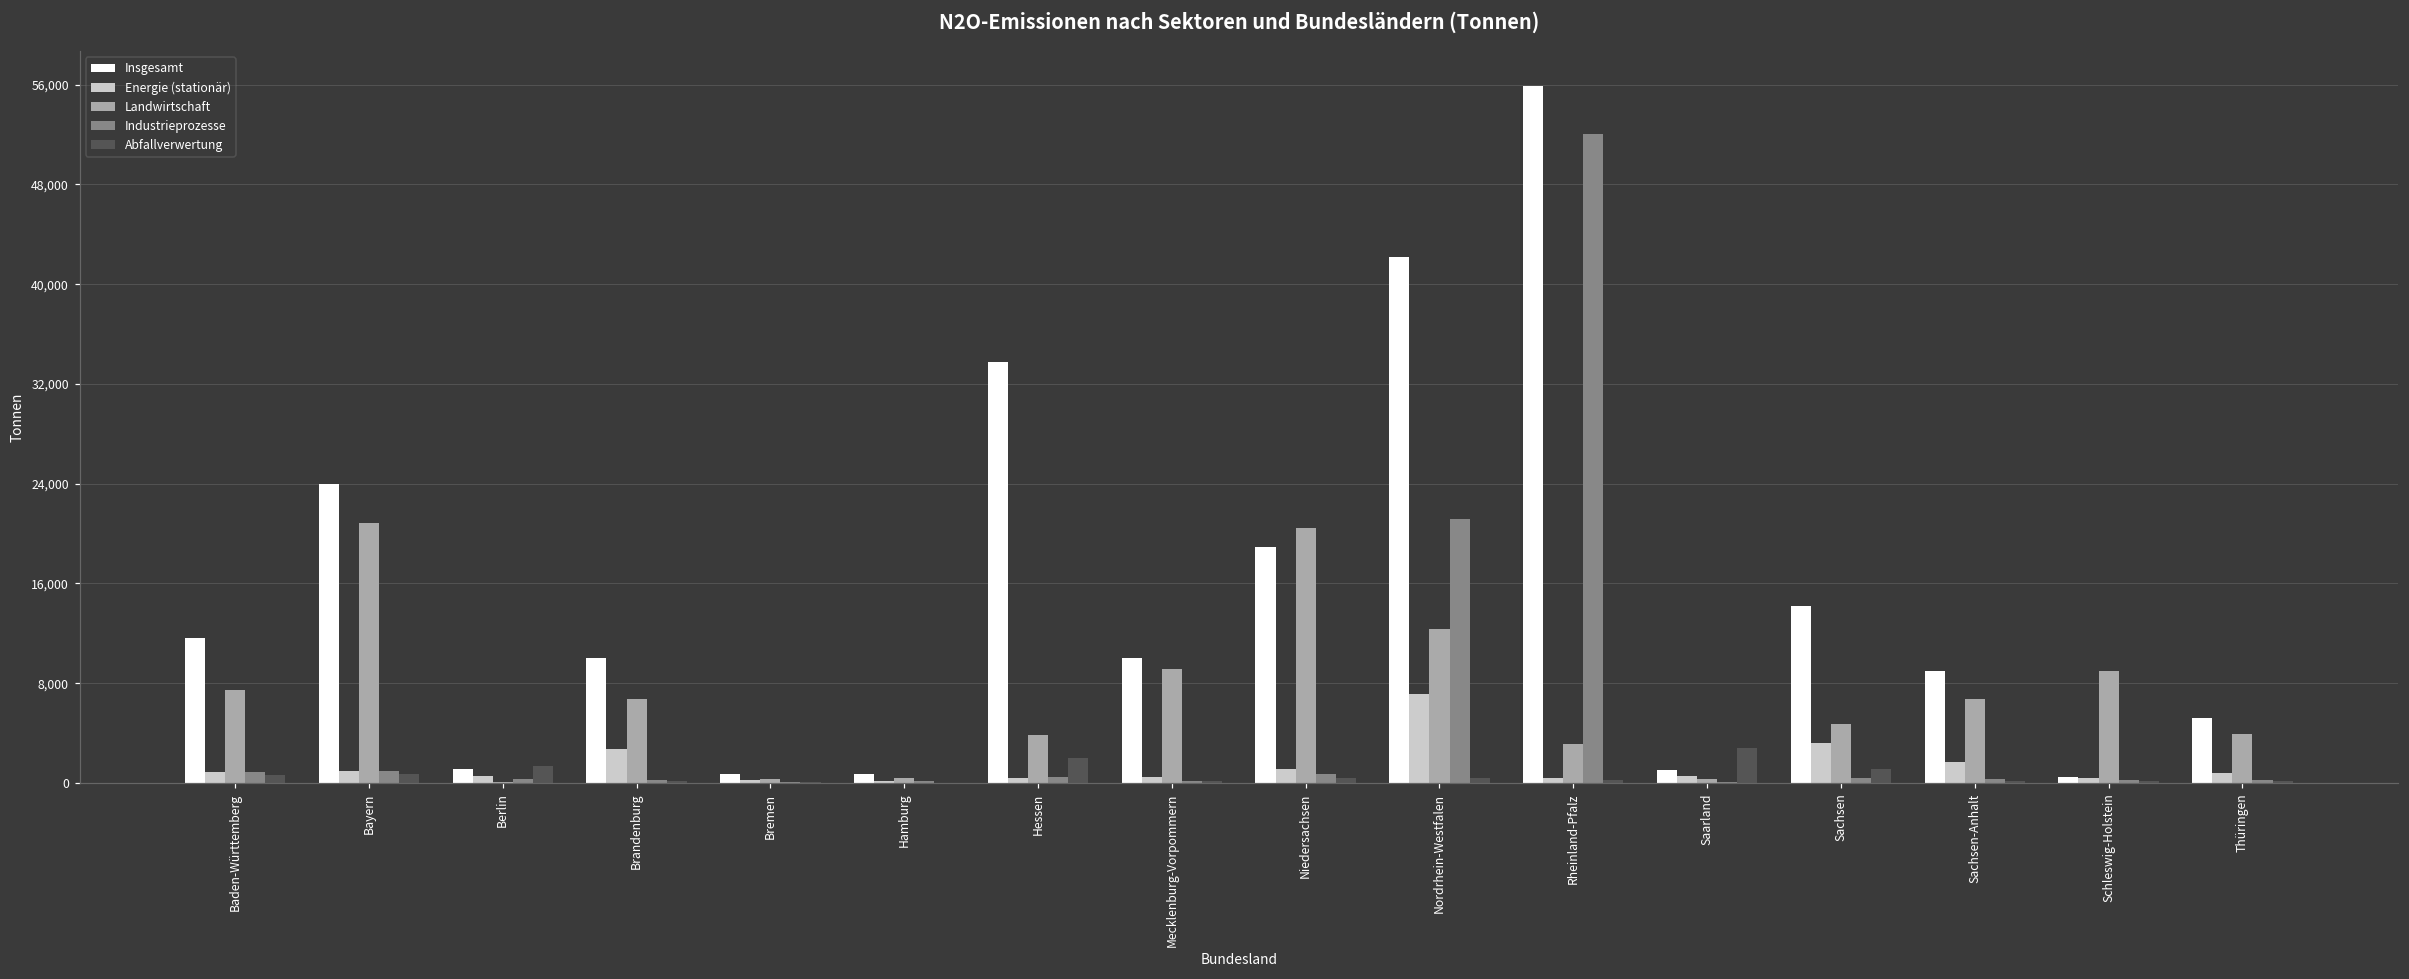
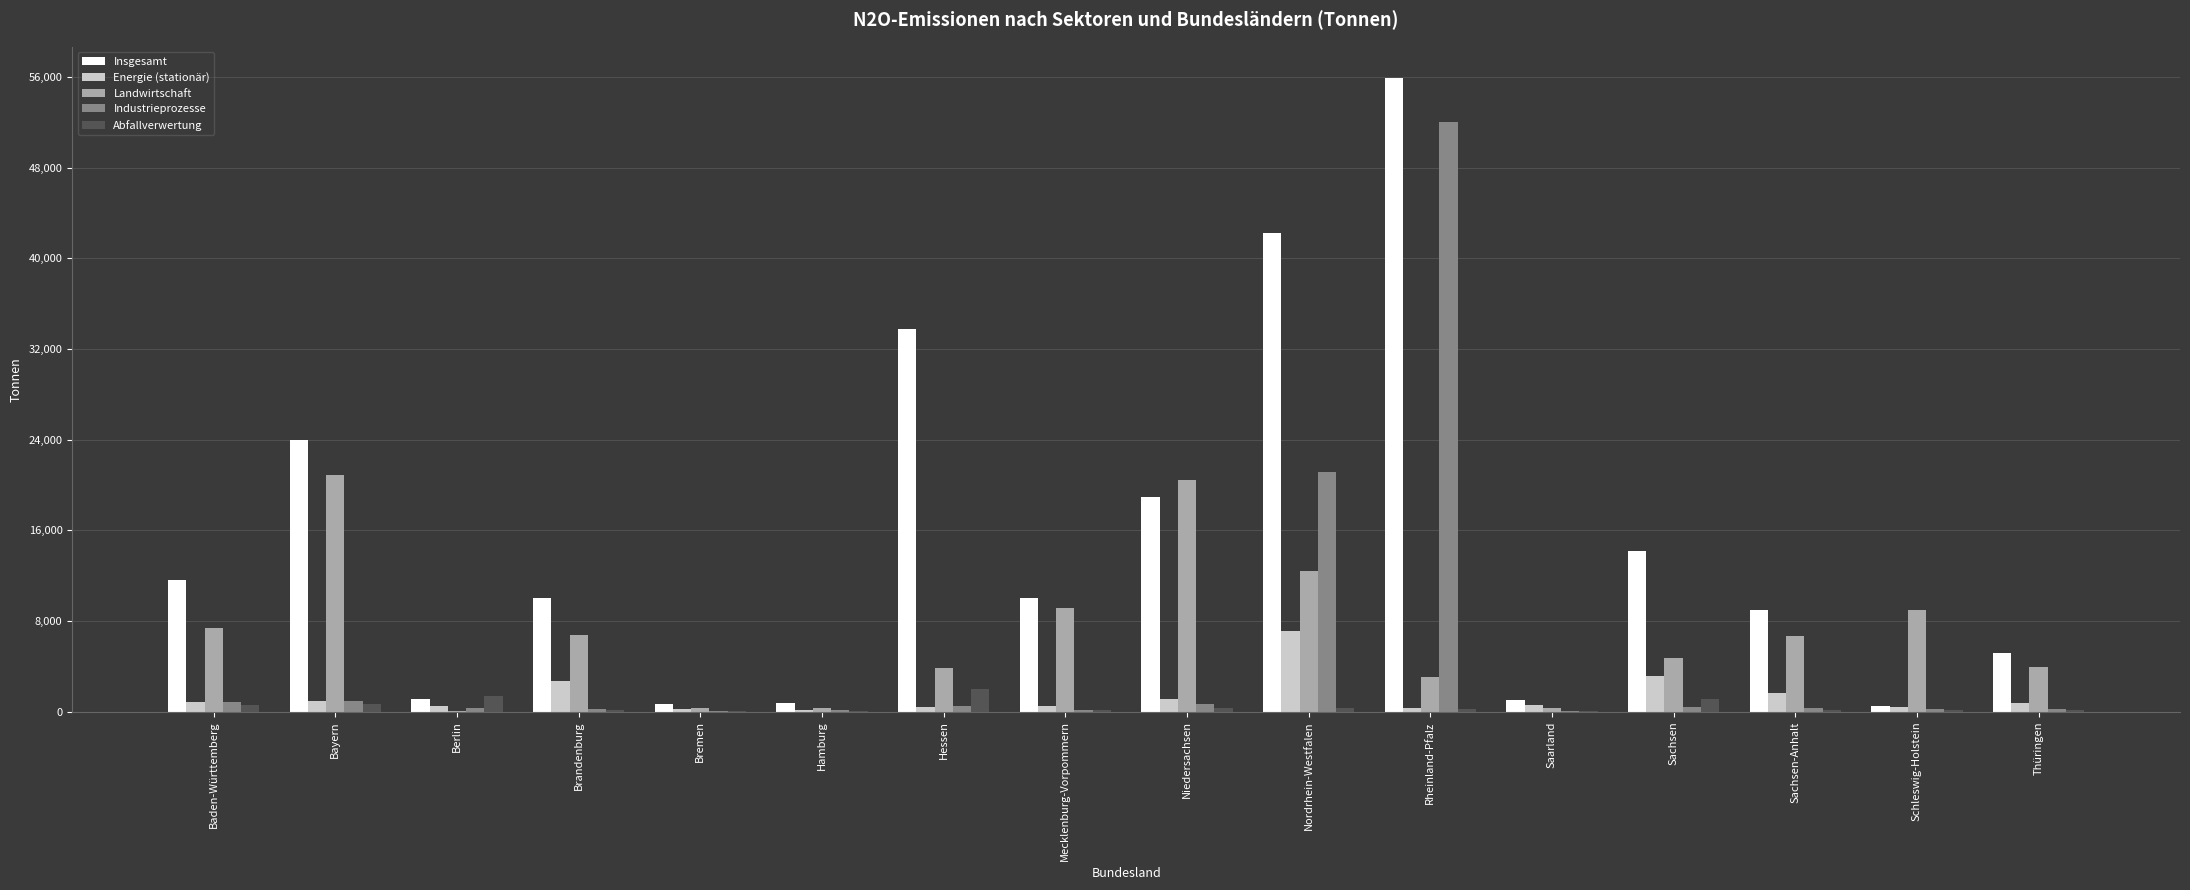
Abfallverwertung, Saarland: 2,800 -> 100
